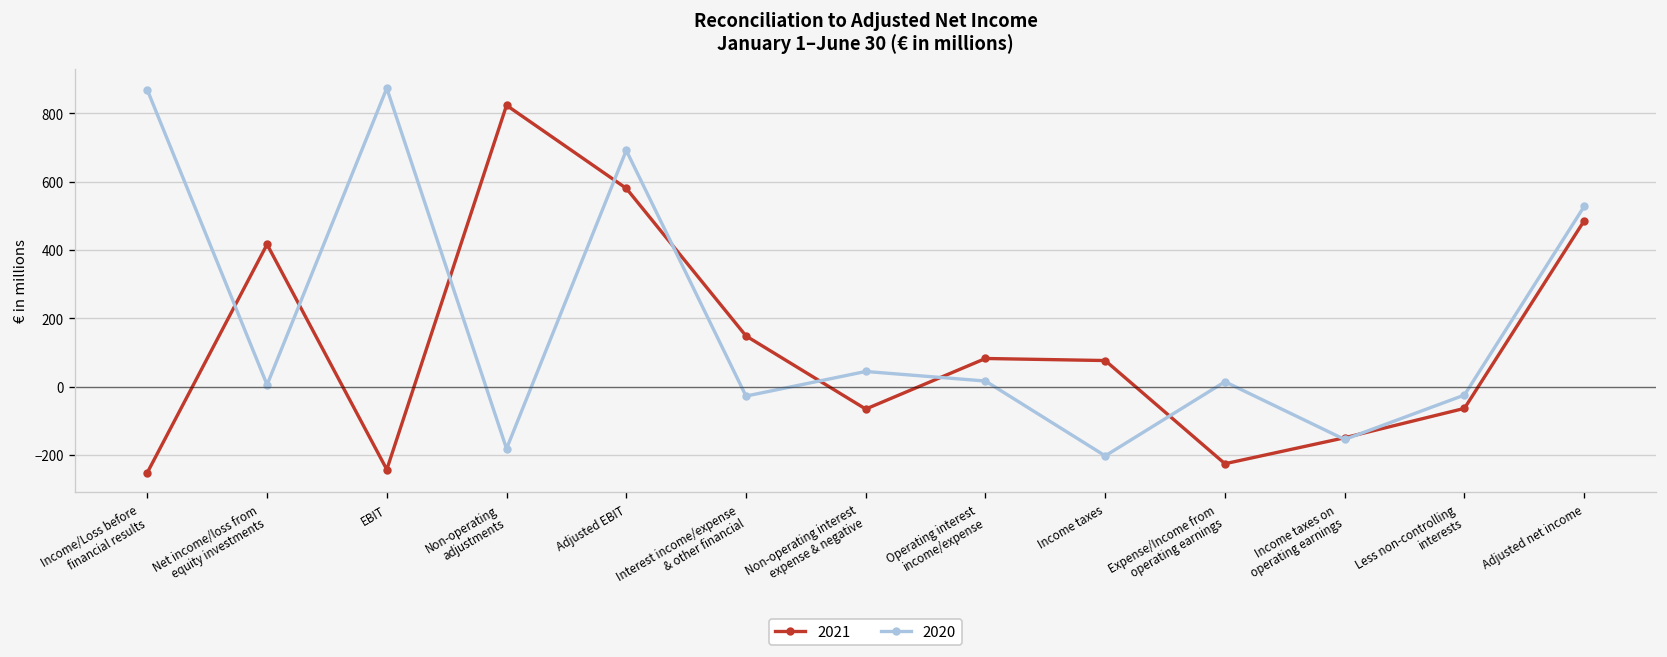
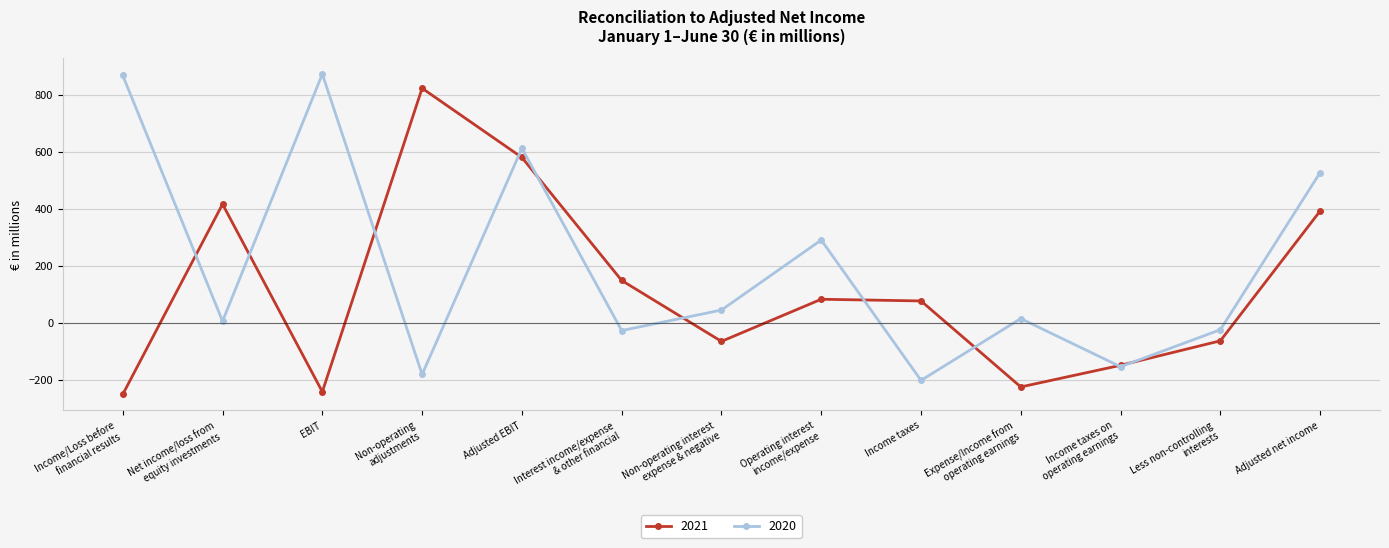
2020, Adjusted EBIT: 690 -> 610
2020, Operating interest income/expense: 20 -> 290
2021, Adjusted net income: 490 -> 390
